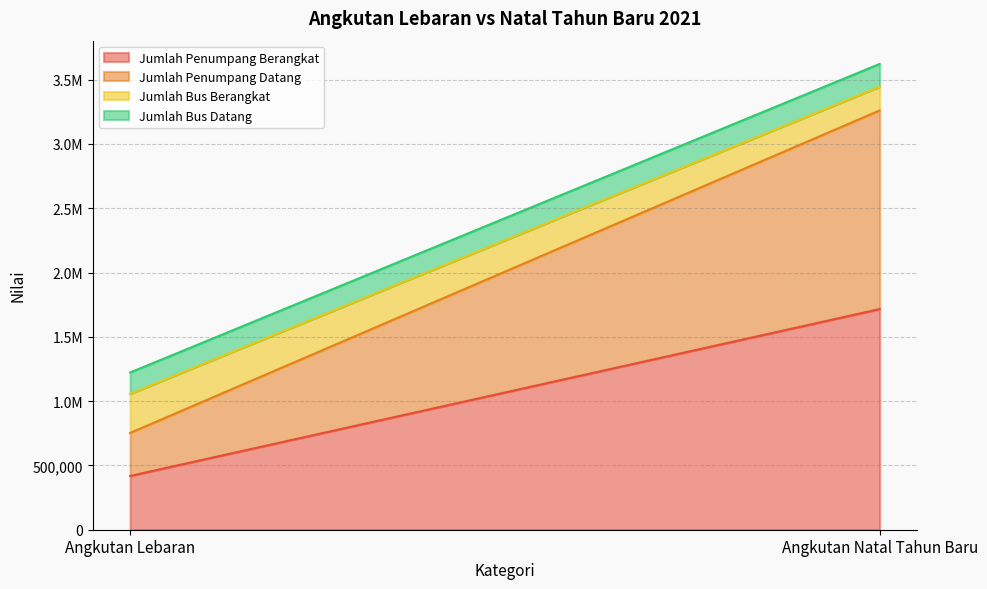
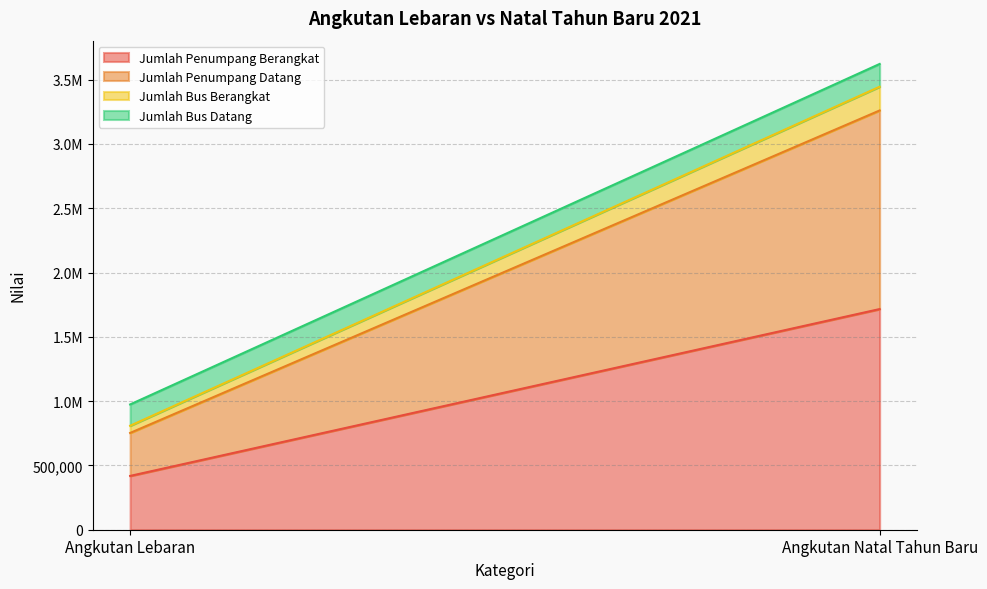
Jumlah Bus Berangkat, Angkutan Lebaran: 300,000 -> 60,000
